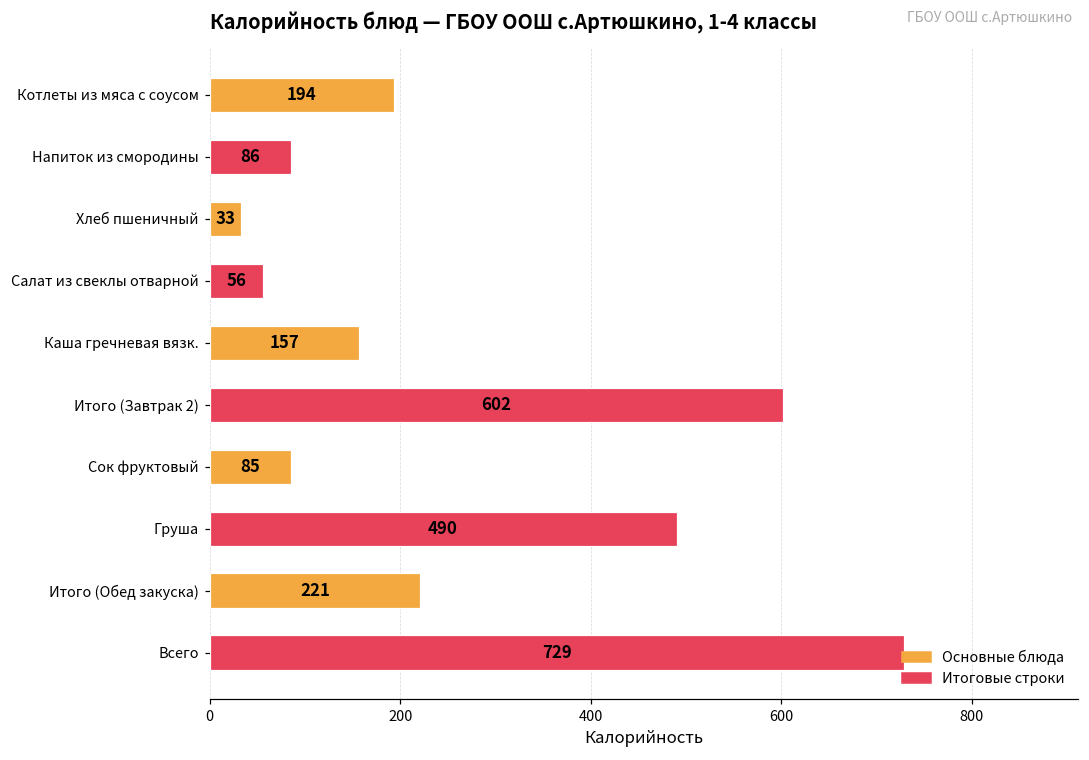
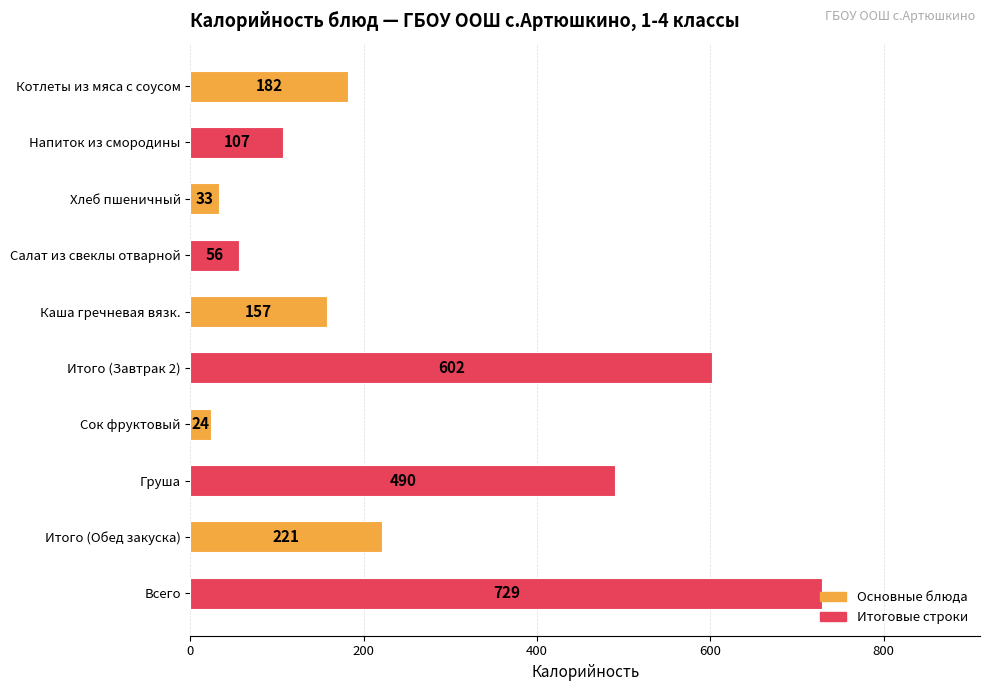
Котлеты из мяса с соусом: 194 -> 182
Напиток из смородины: 86 -> 107
Сок фруктовый: 85 -> 24
